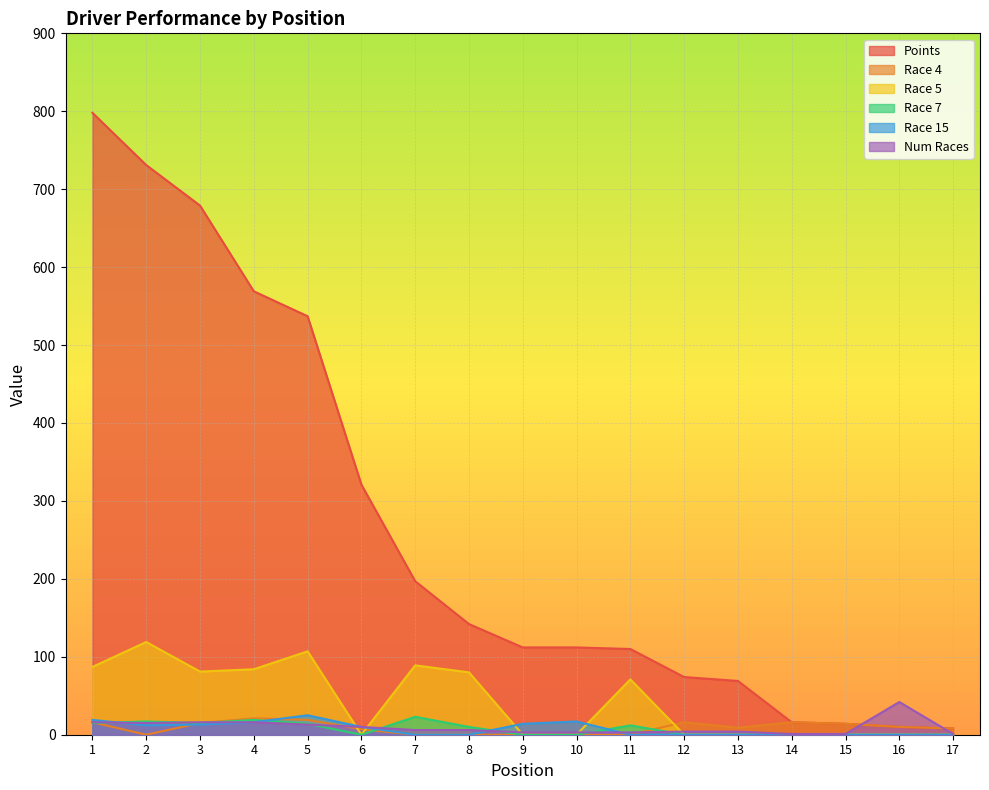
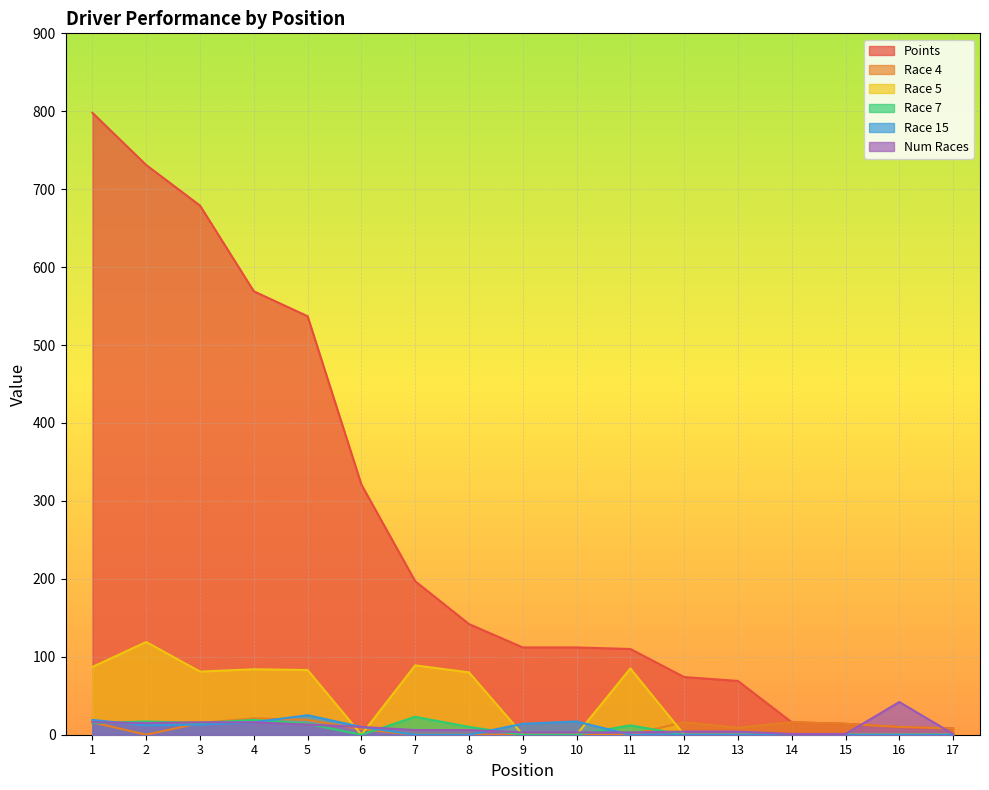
Race 5, 5: 110 -> 80
Race 5, 11: 70 -> 90
